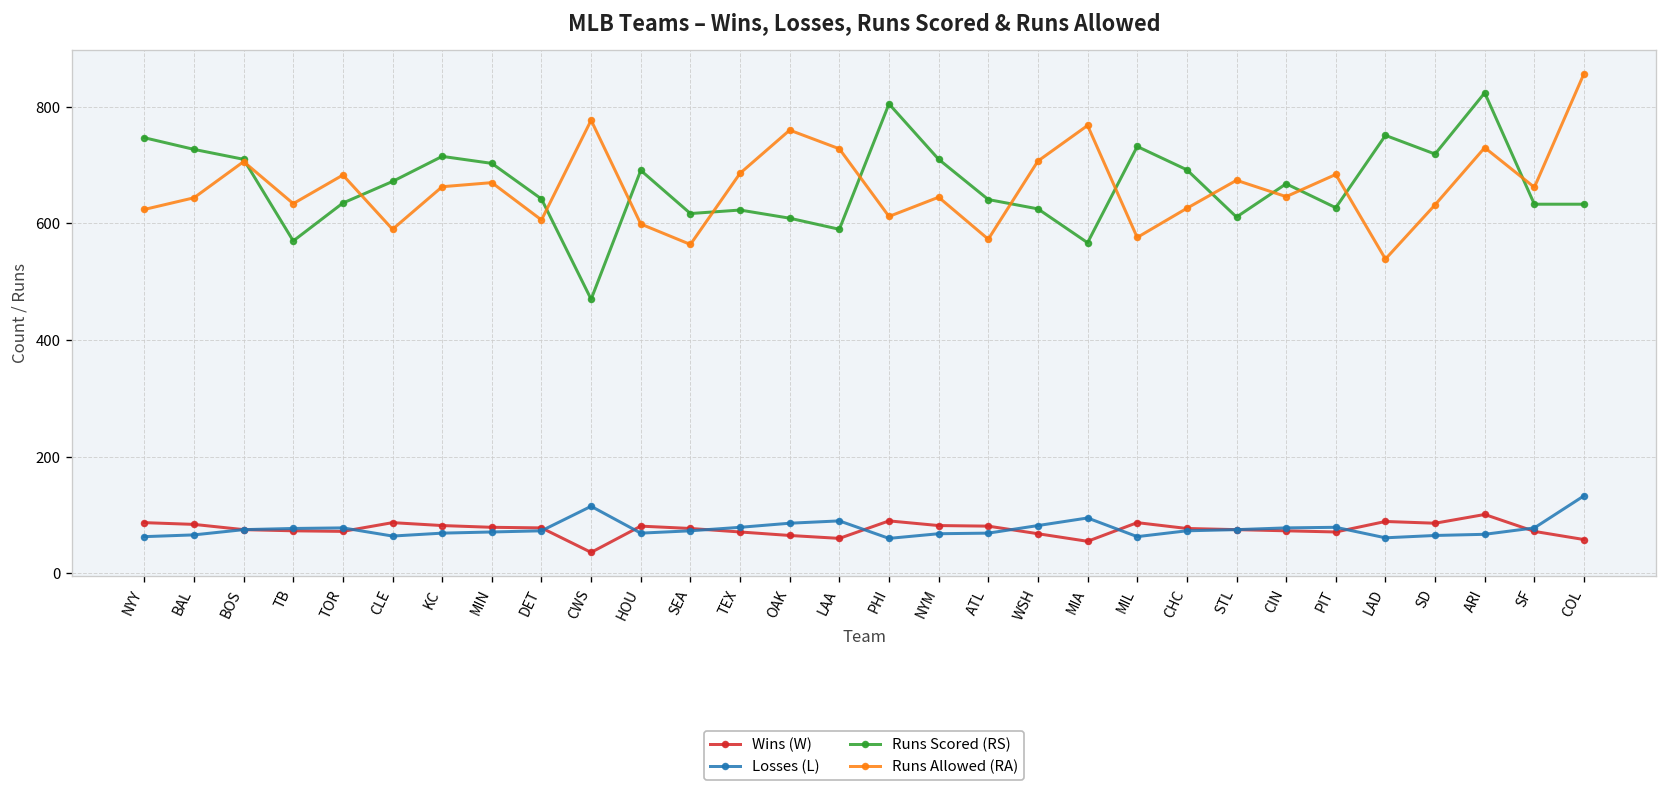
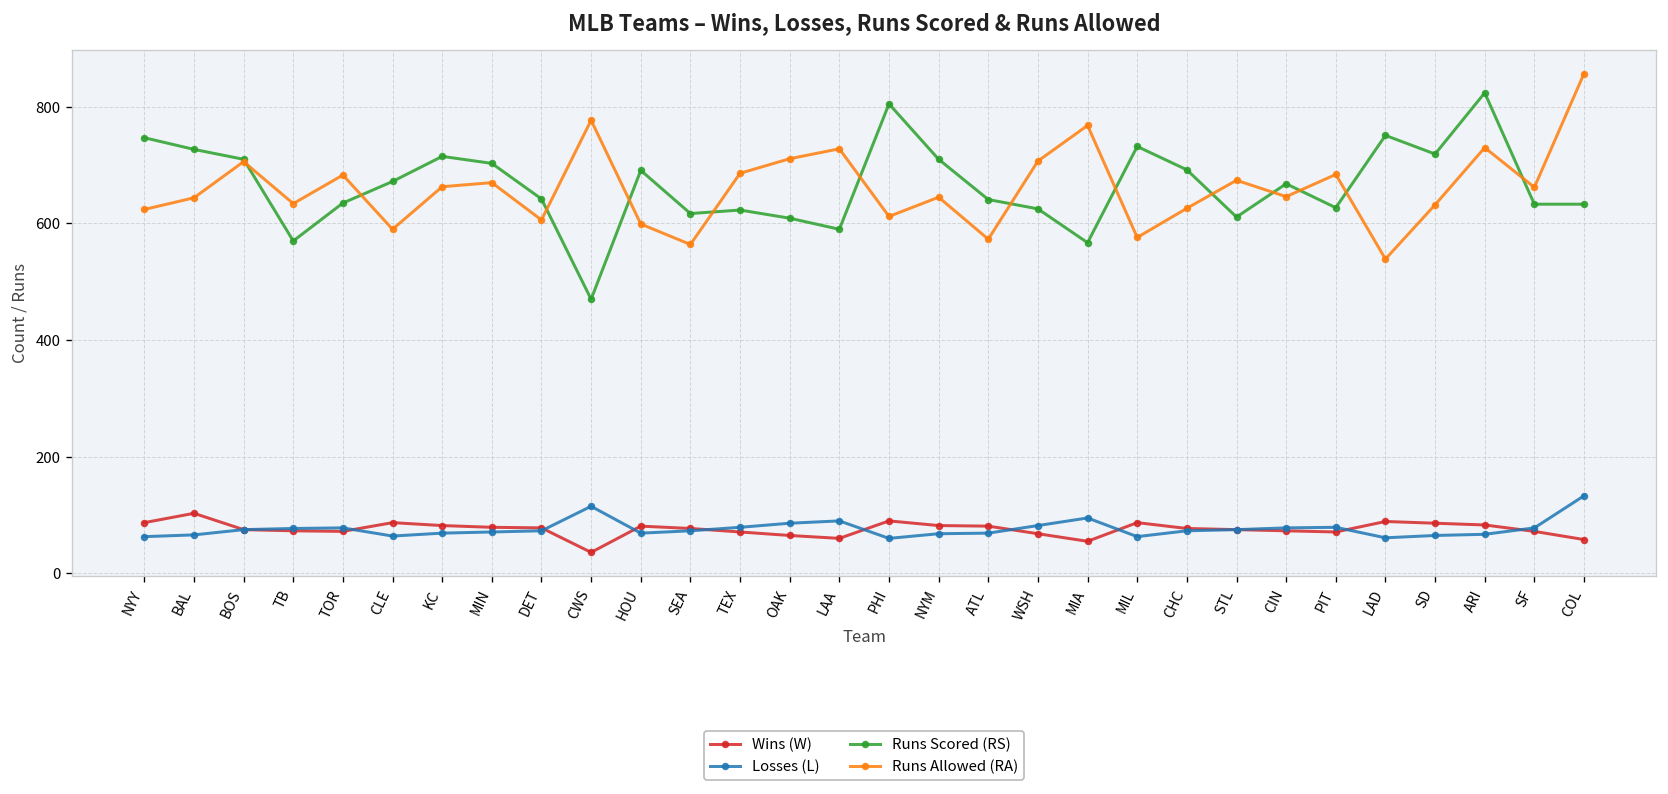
Wins (W), BAL: 80 -> 100
Runs Allowed (RA), OAK: 760 -> 710
Wins (W), ARI: 100 -> 80
